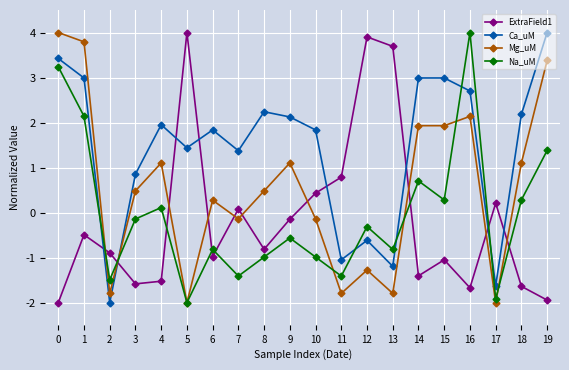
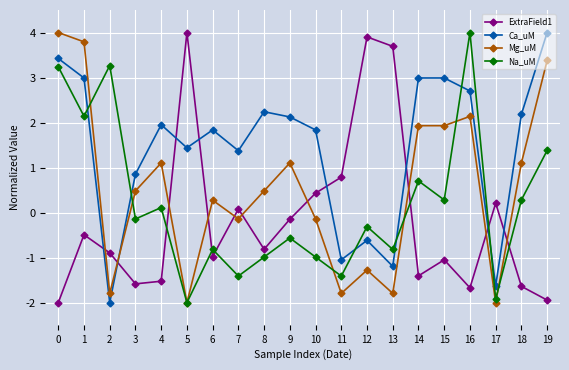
Na_uM, 2: -1.5 -> 3.3
